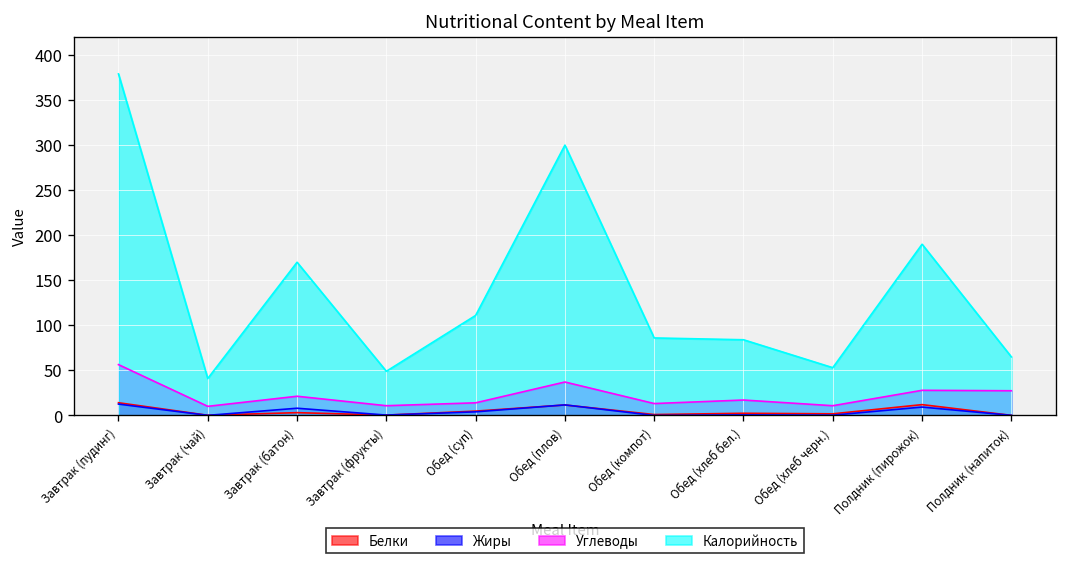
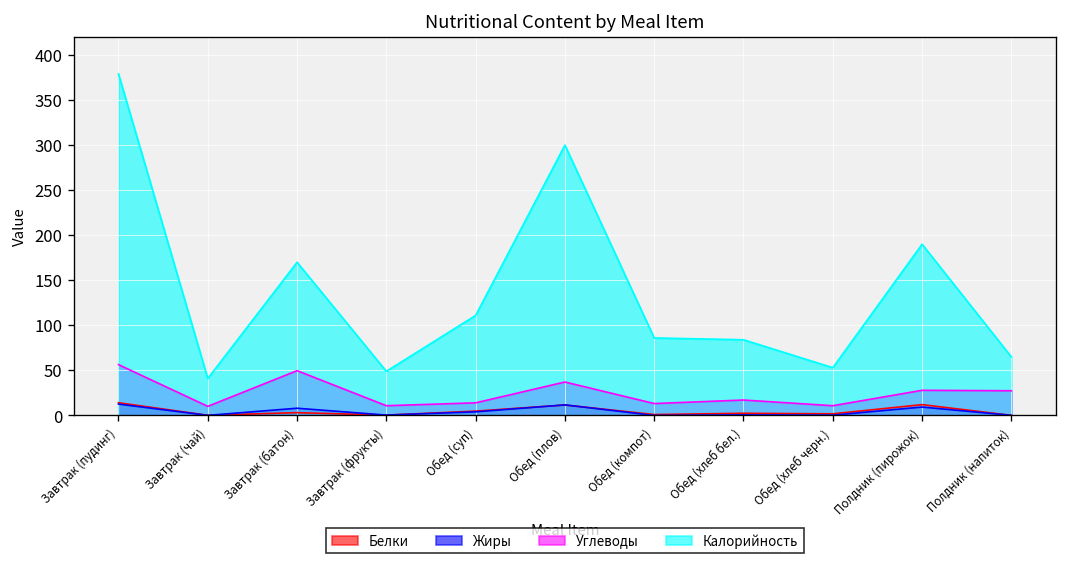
Углеводы, Завтрак (батон): 20 -> 50
